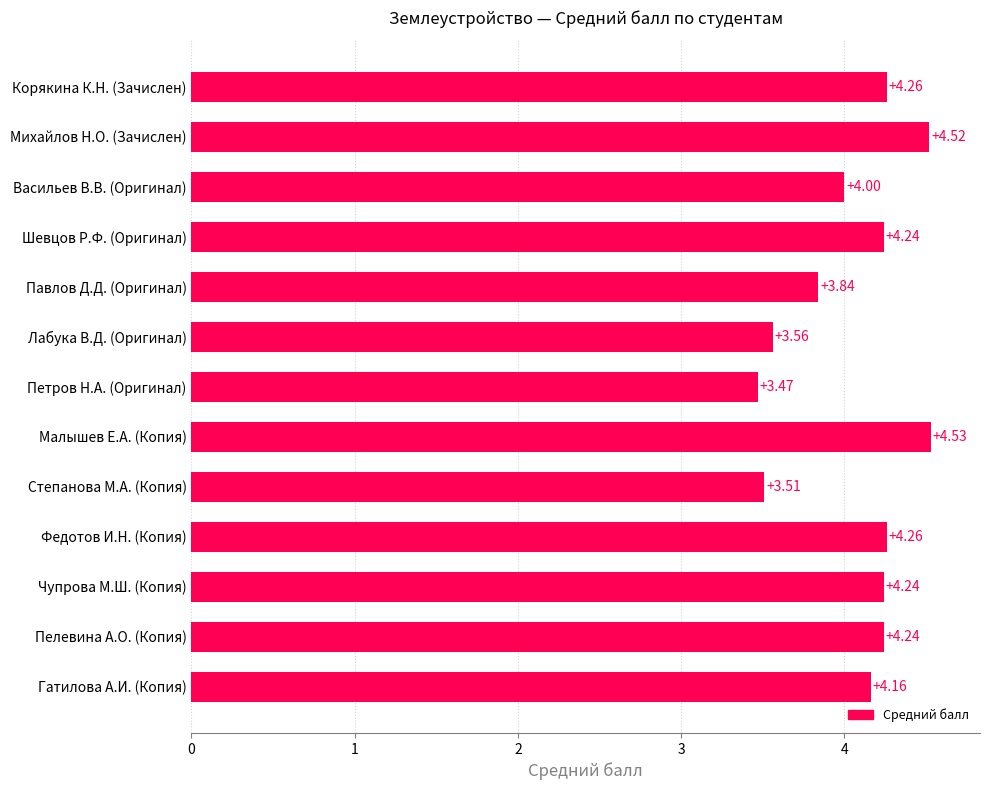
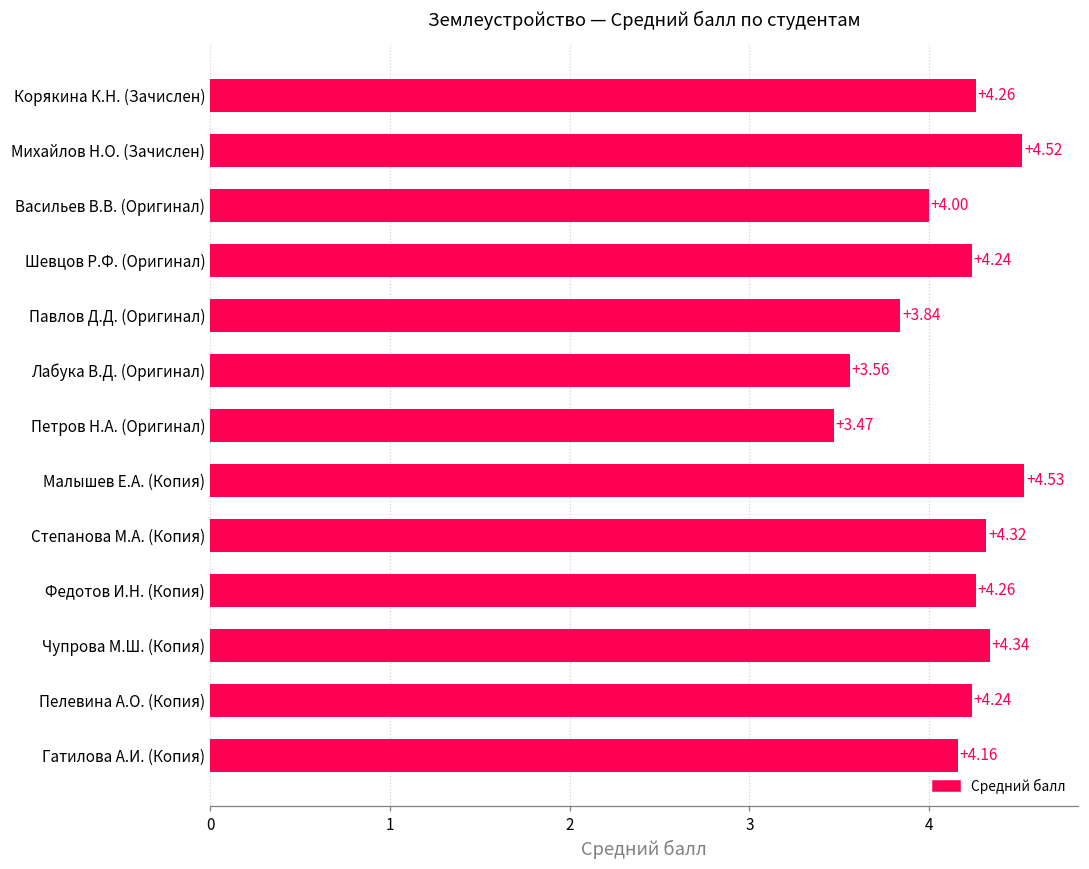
Степанова М.А. (Копия): +3.51 -> +4.32
Чупрова М.Ш. (Копия): +4.24 -> +4.34
